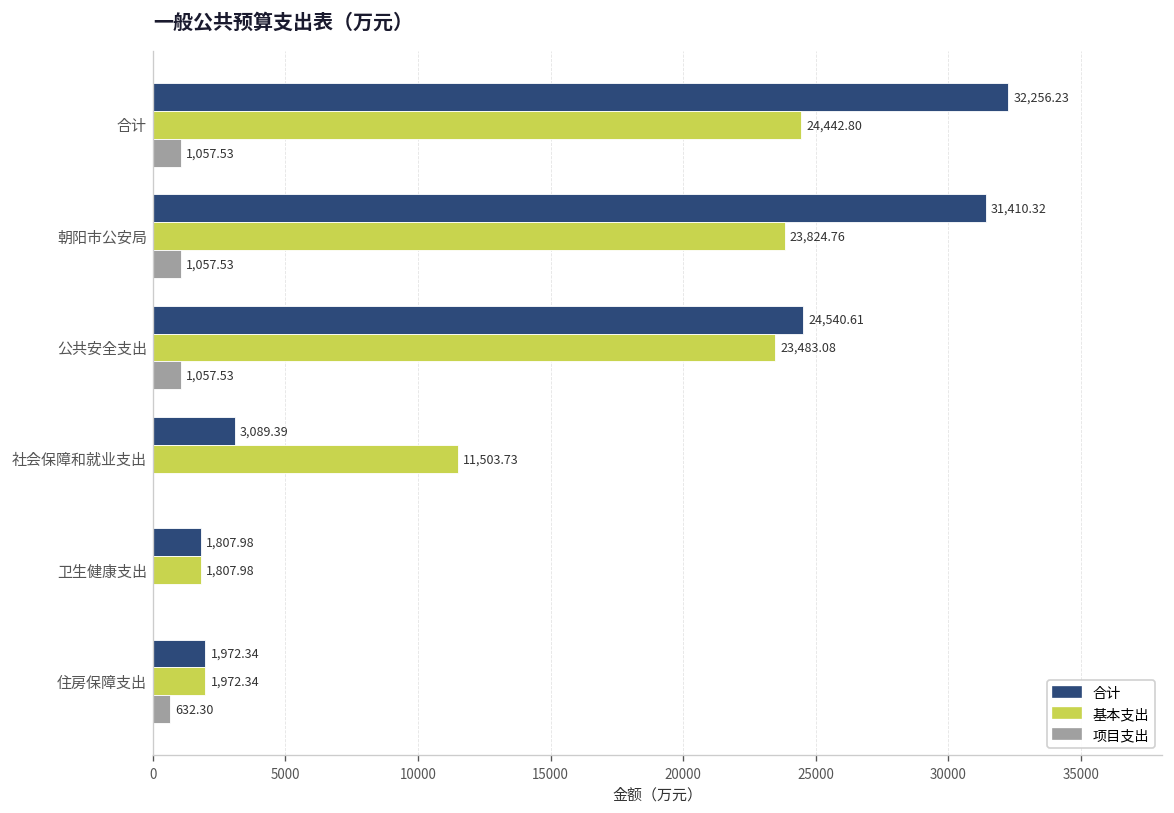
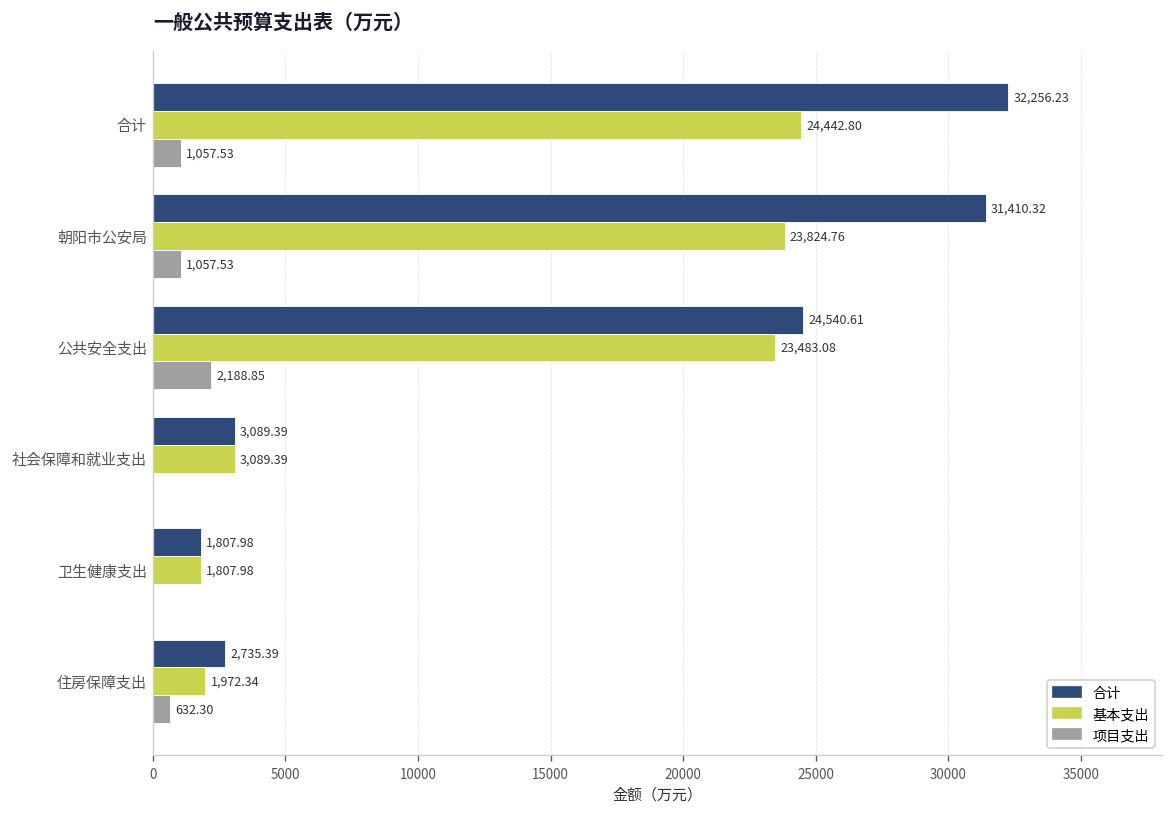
项目支出, 公共安全支出: 1,057.53 -> 2,188.85
基本支出, 社会保障和就业支出: 11,503.73 -> 3,089.39
合计, 住房保障支出: 1,972.34 -> 2,735.39
